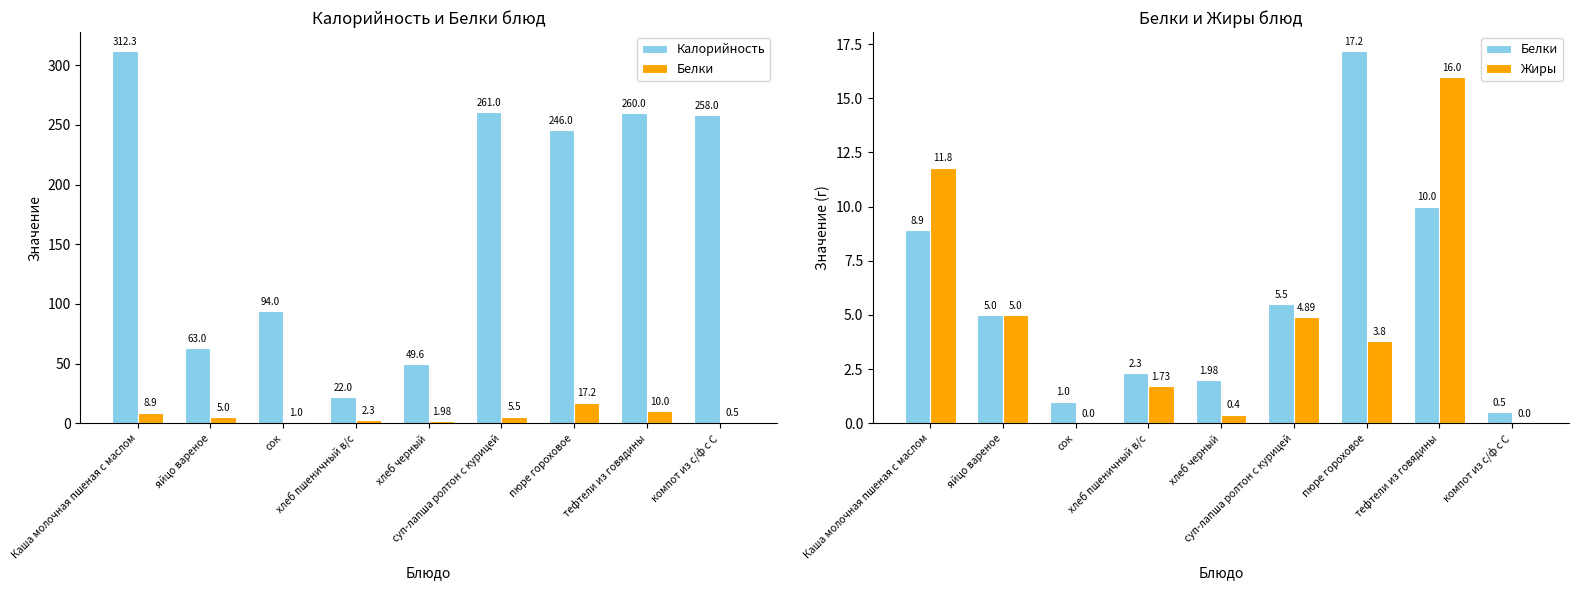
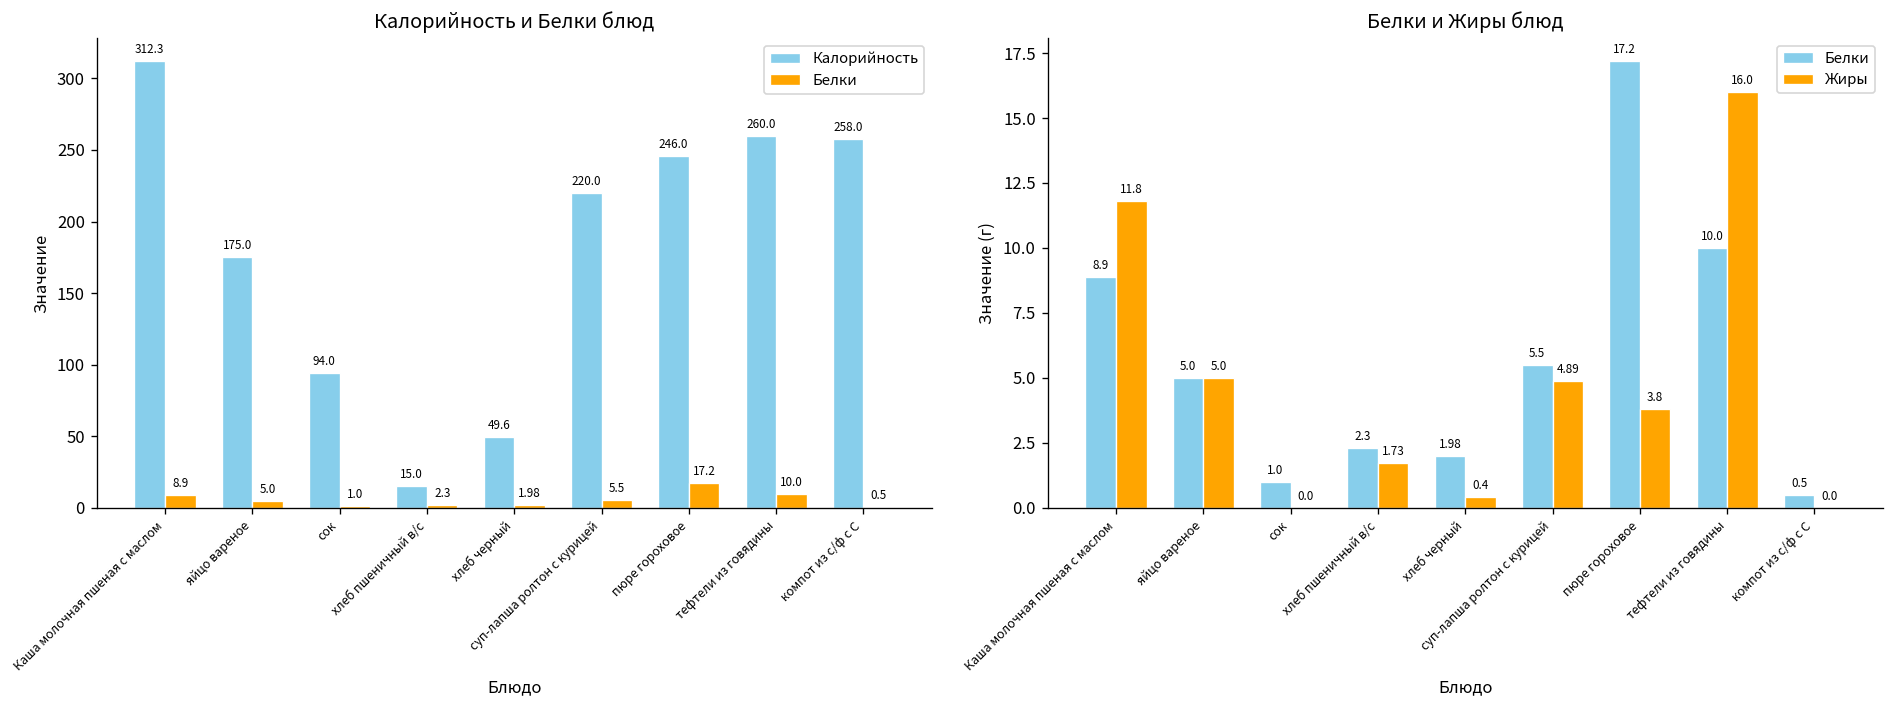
Калорийность и Белки блюд, Калорийность, яйцо вареное: 63.0 -> 175.0
Калорийность и Белки блюд, Калорийность, хлеб пшеничный в/с: 22.0 -> 15.0
Калорийность и Белки блюд, Калорийность, суп-лапша ролтон с курицей: 261.0 -> 220.0
